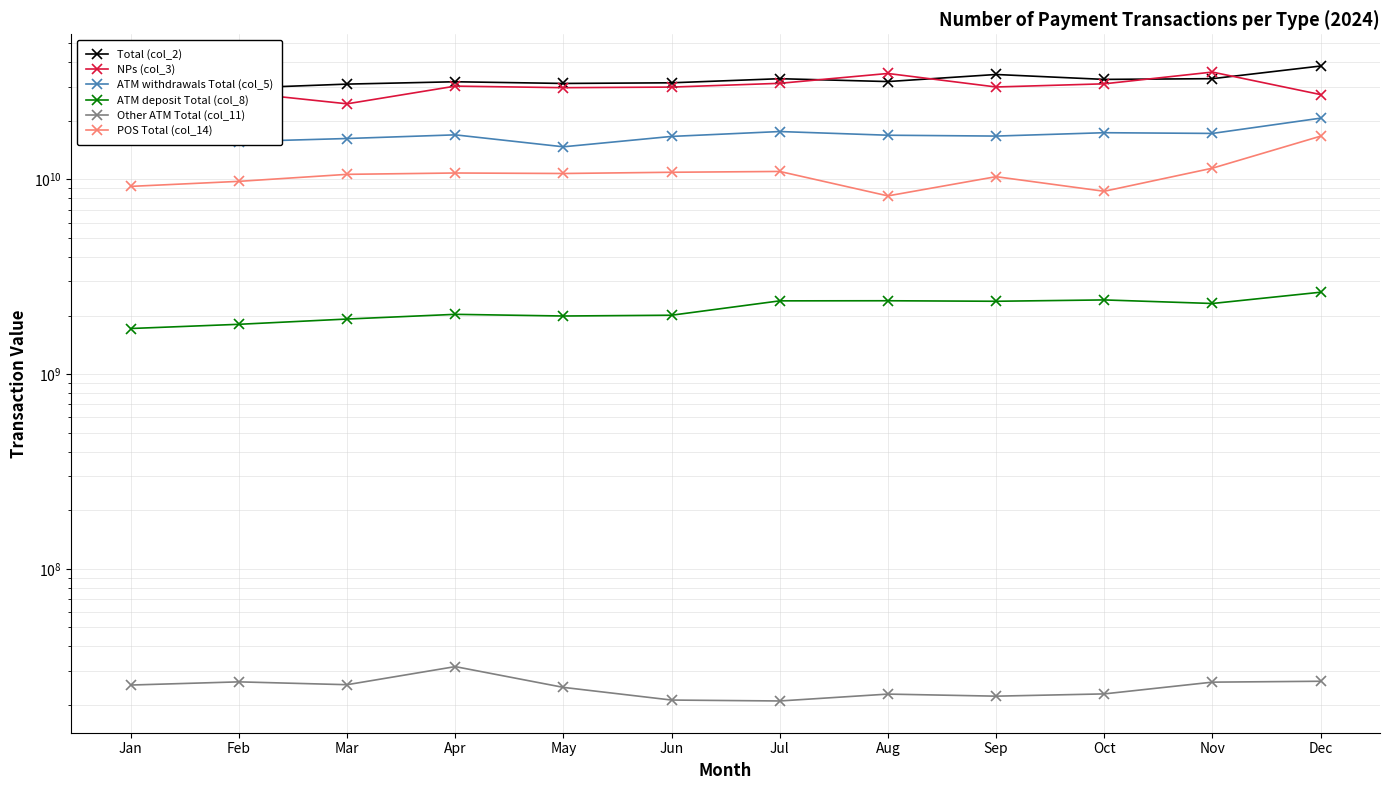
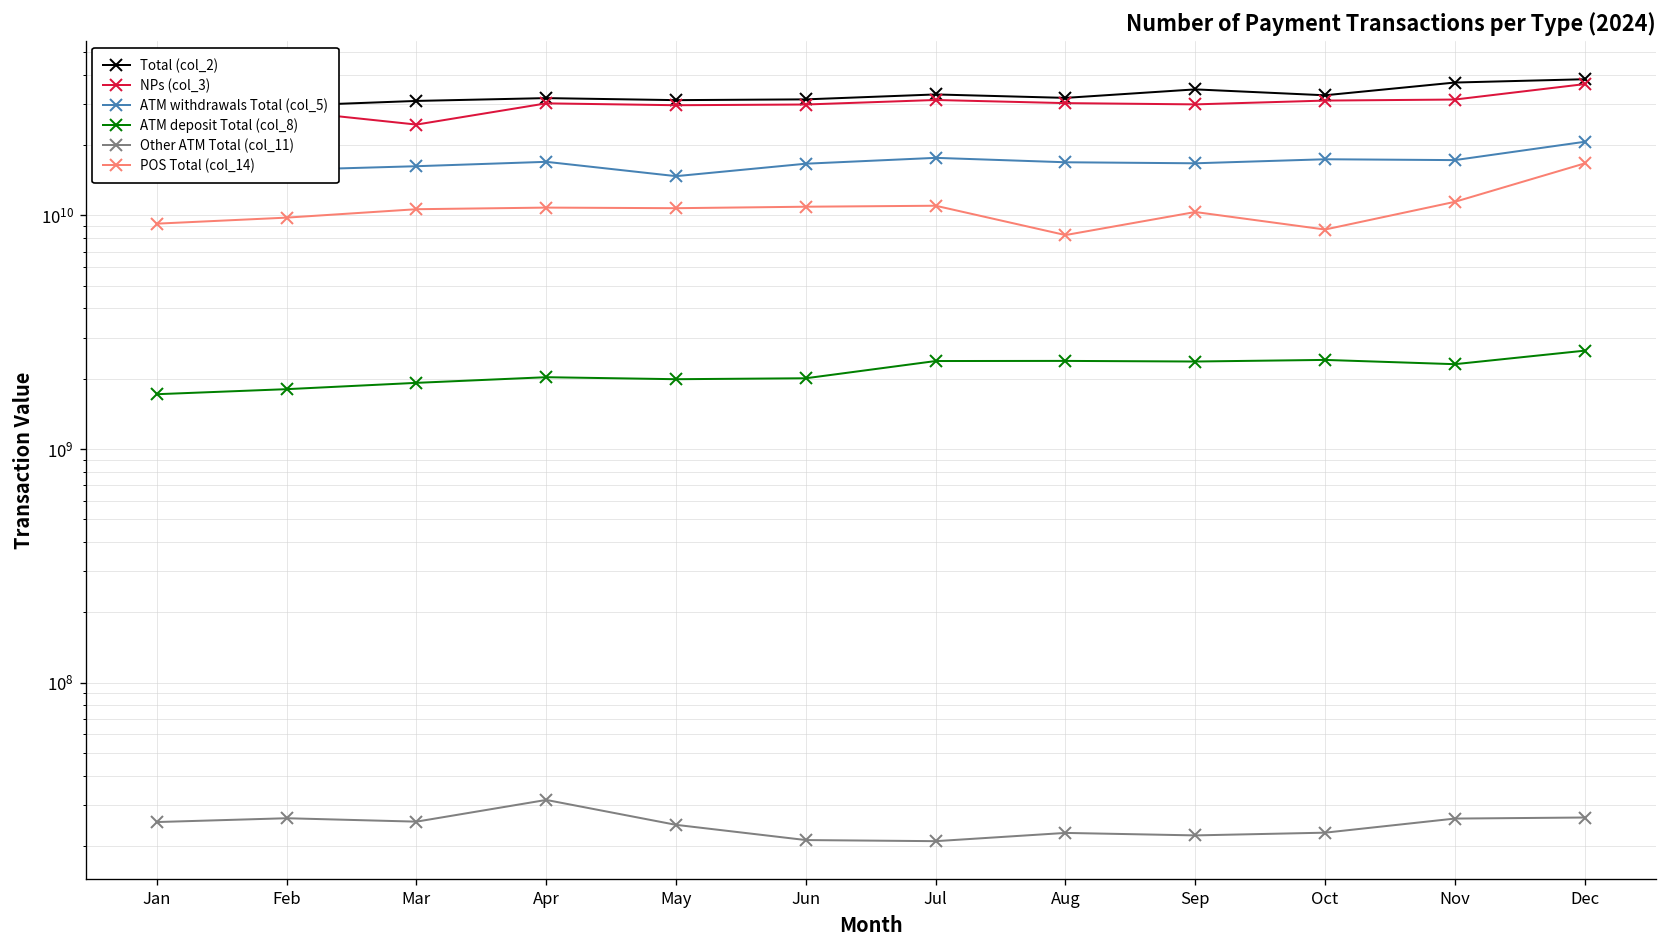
NPs (col_3), Aug: 35000000000 -> 30000000000
Total (col_2), Nov: 33000000000 -> 37000000000
NPs (col_3), Nov: 36000000000 -> 31000000000
NPs (col_3), Dec: 27000000000 -> 36000000000
